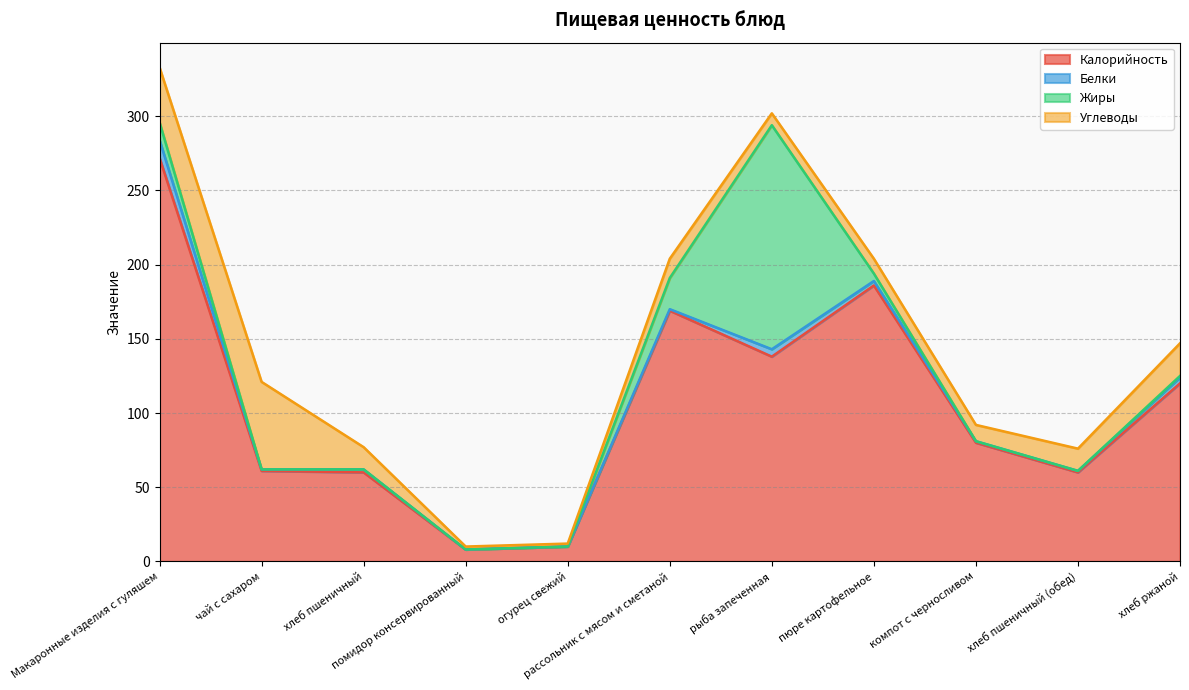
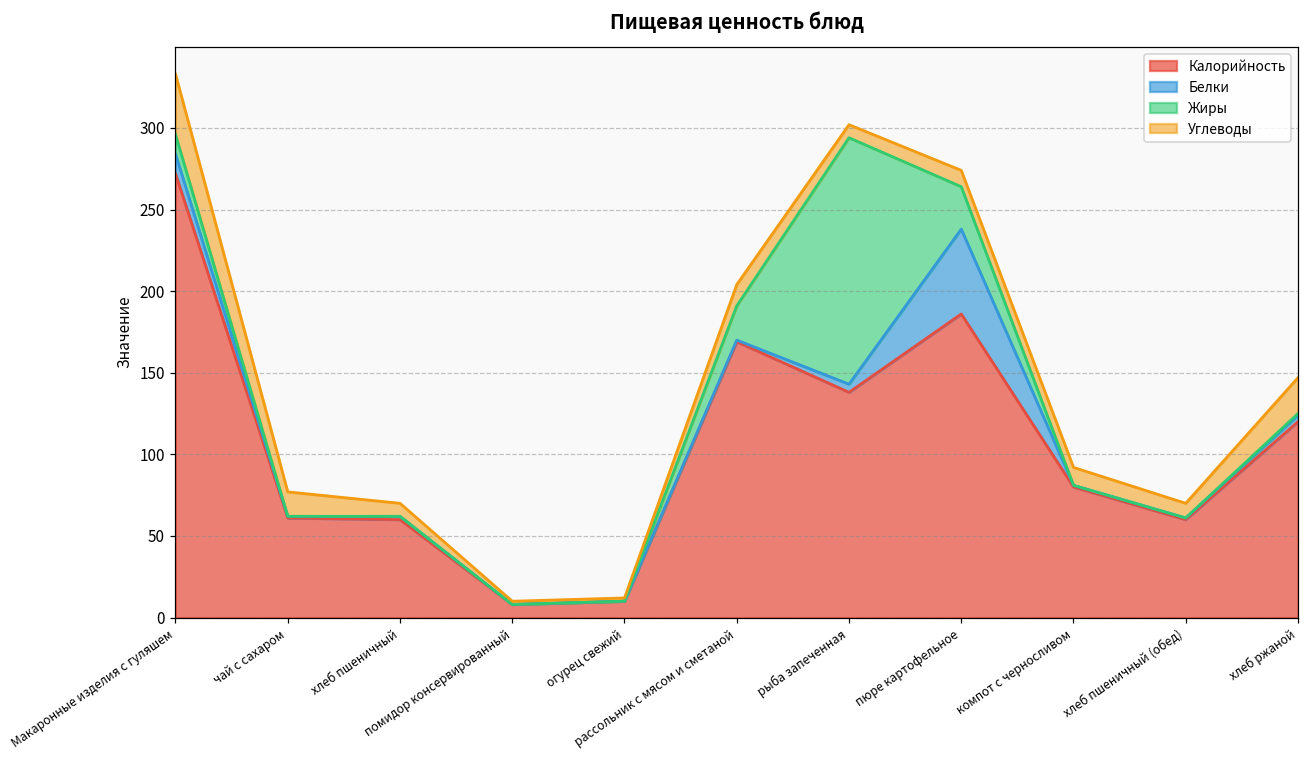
Углеводы, чай с сахаром: 59 -> 15
Углеводы, хлеб пшеничный: 15 -> 8
Белки, пюре картофельное: 3 -> 52
Жиры, пюре картофельное: 5 -> 26
Углеводы, хлеб пшеничный (обед): 15 -> 9
